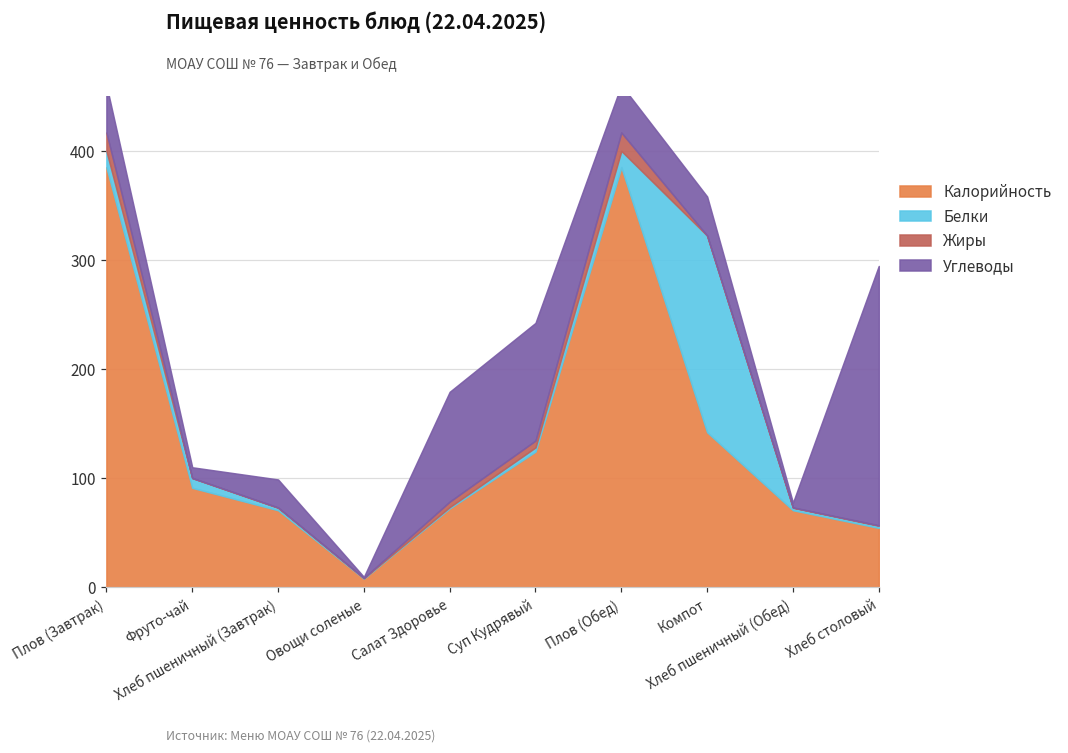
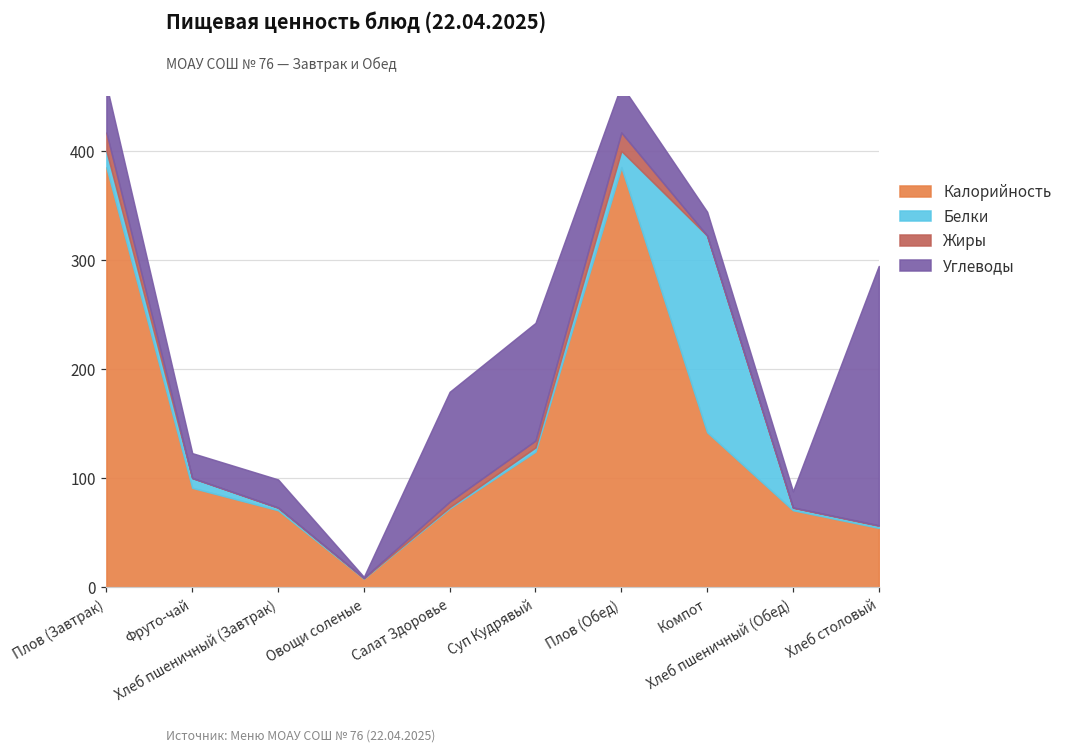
Углеводы, Фруто-чай: 10 -> 20
Углеводы, Компот: 40 -> 20
Углеводы, Хлеб пшеничный (Обед): 0 -> 10
